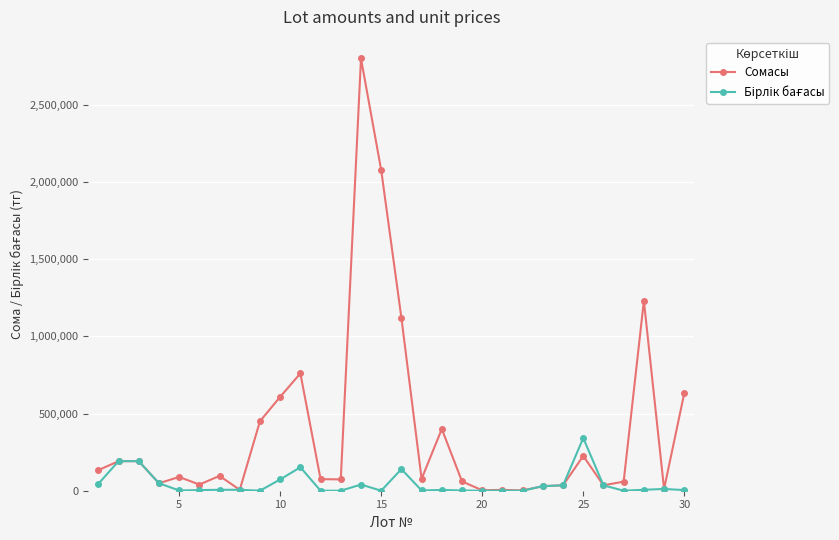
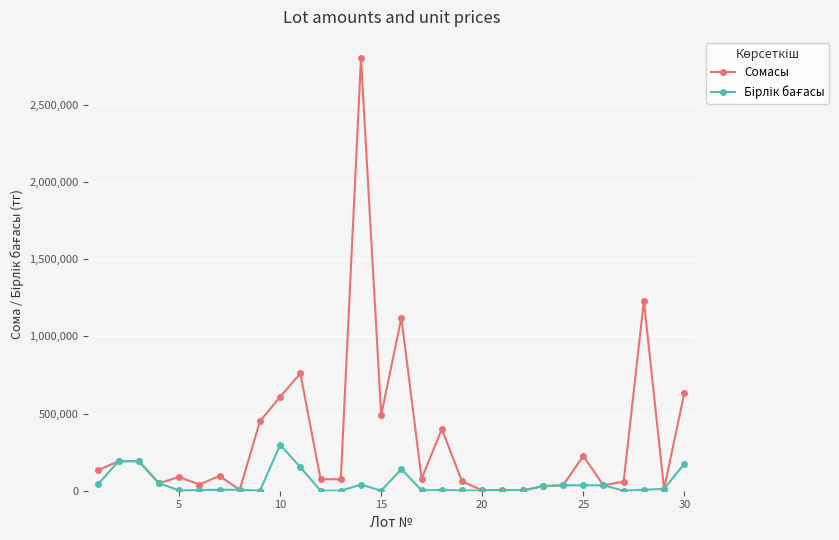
Бірлік бағасы, 10: 70,000 -> 300,000
Сомасы, 15: 2,080,000 -> 490,000
Бірлік бағасы, 25: 340,000 -> 40,000
Бірлік бағасы, 30: 0 -> 170,000
